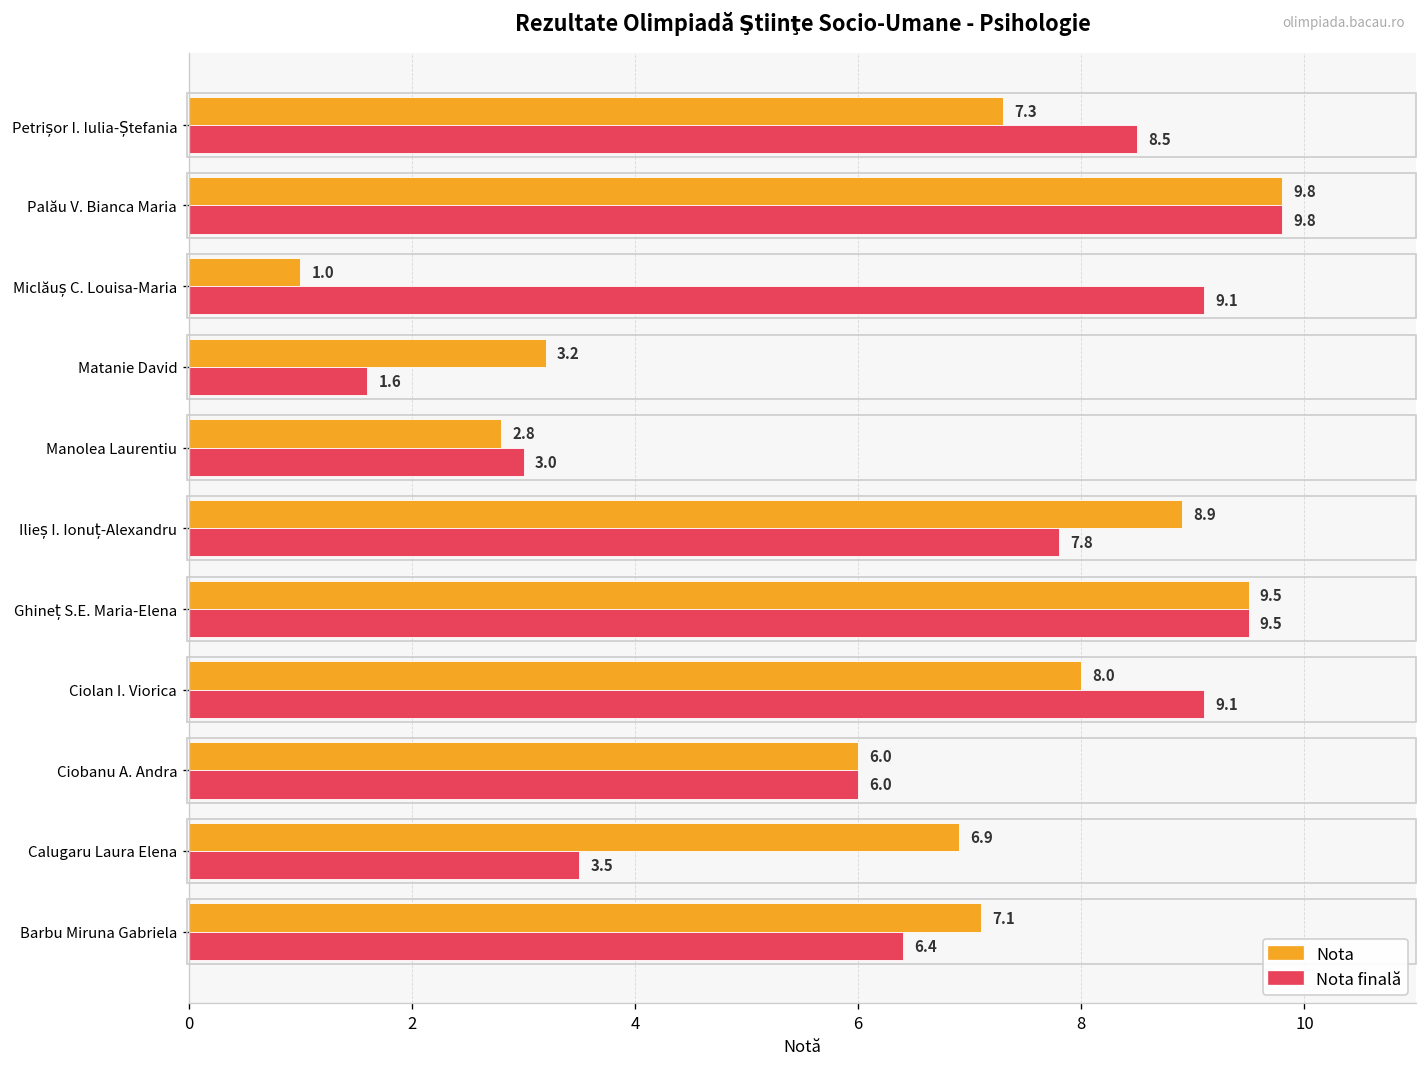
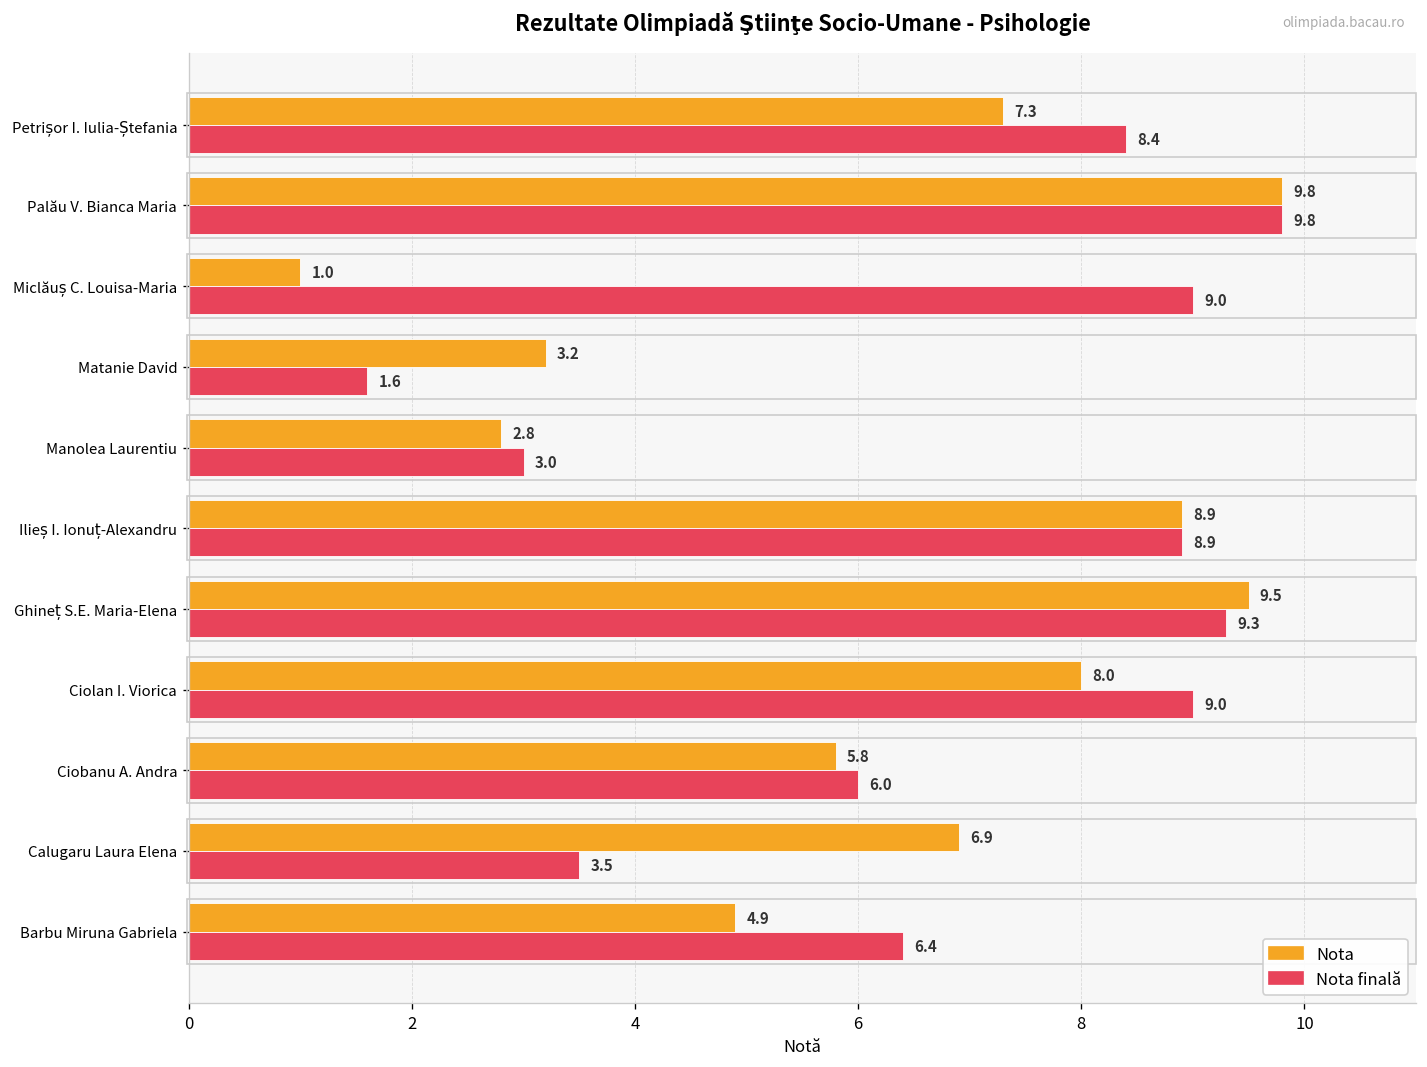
Nota finală, Petrișor I. Iulia-Ștefania: 8.5 -> 8.4
Nota finală, Miclăuș C. Louisa-Maria: 9.1 -> 9.0
Nota finală, Ilieș I. Ionuț-Alexandru: 7.8 -> 8.9
Nota finală, Ghineț S.E. Maria-Elena: 9.5 -> 9.3
Nota finală, Ciolan I. Viorica: 9.1 -> 9.0
Nota, Ciobanu A. Andra: 6.0 -> 5.8
Nota, Barbu Miruna Gabriela: 7.1 -> 4.9
